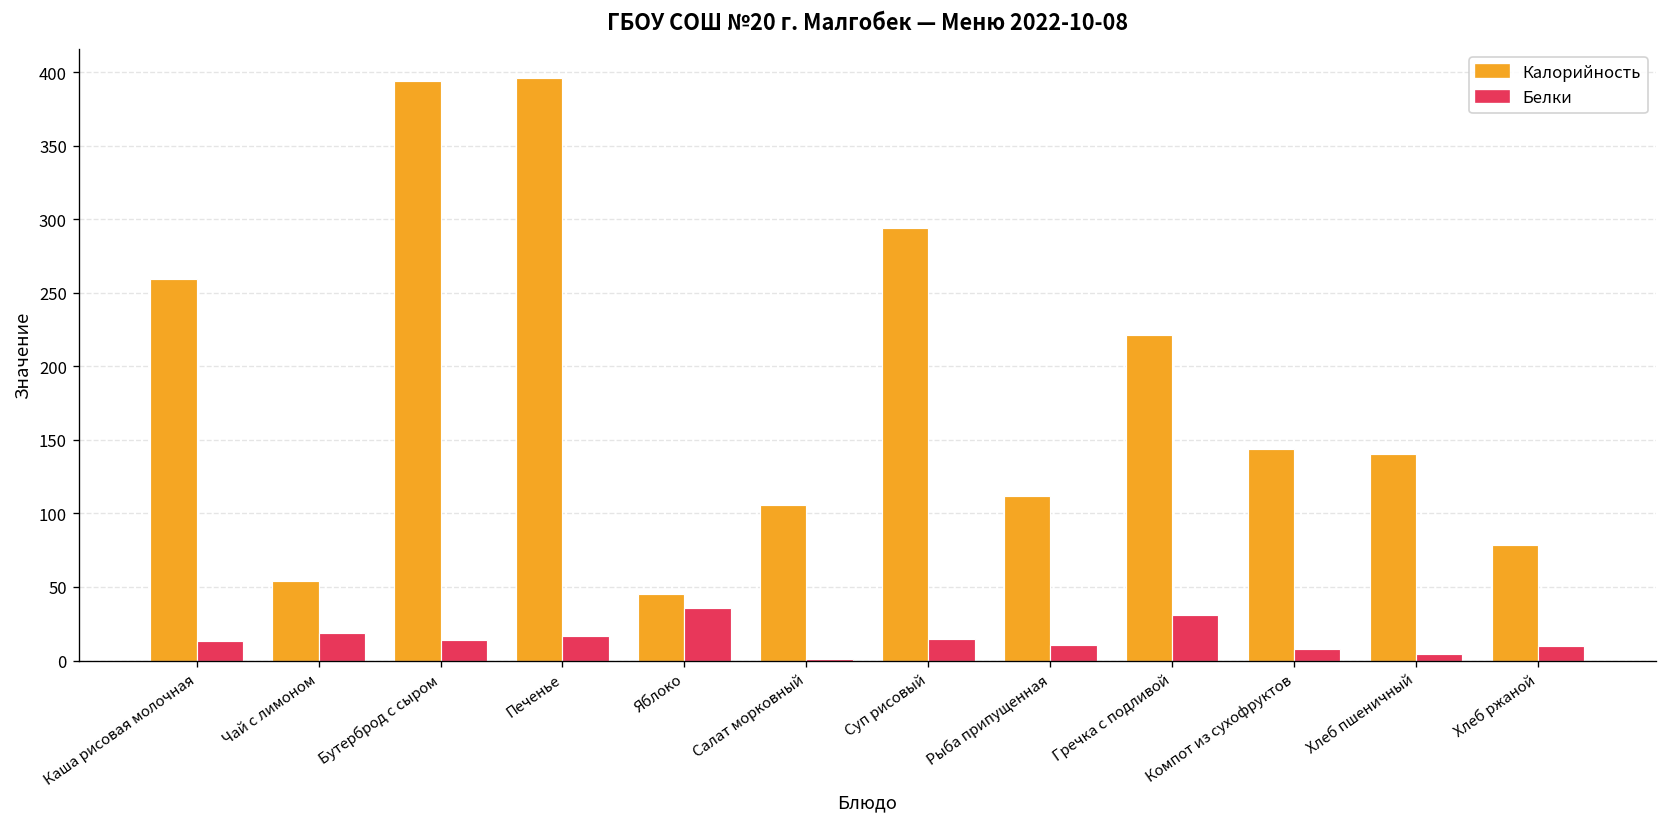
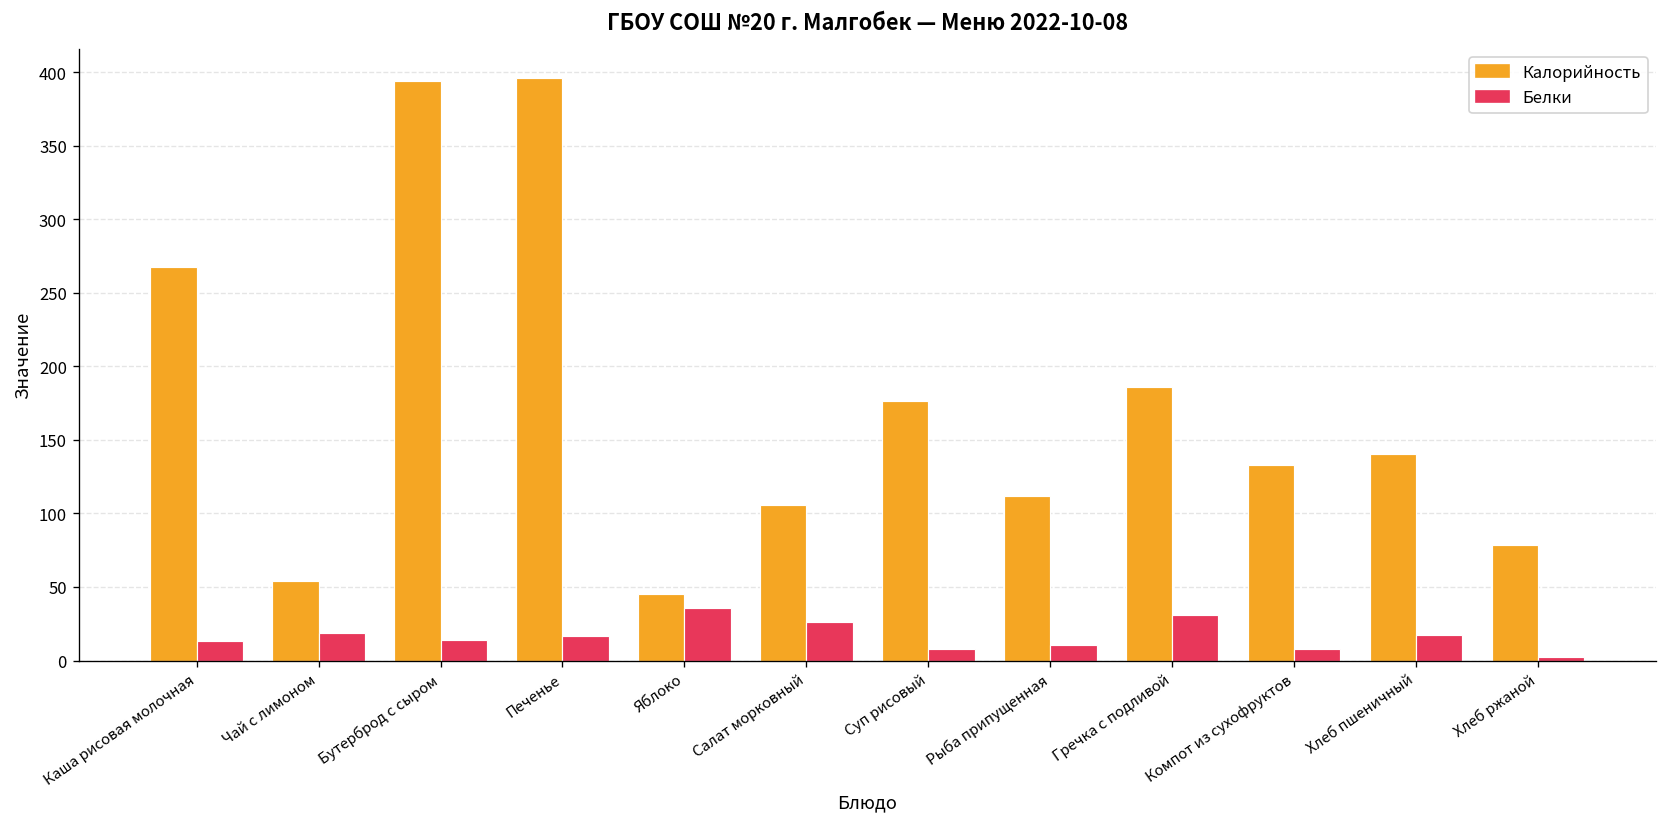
Калорийность, Каша рисовая молочная: 259 -> 267
Белки, Салат морковный: 1 -> 27
Калорийность, Суп рисовый: 294 -> 176
Белки, Суп рисовый: 14 -> 8
Калорийность, Гречка с подливой: 221 -> 186
Калорийность, Компот из сухофруктов: 144 -> 133
Белки, Хлеб пшеничный: 5 -> 18
Белки, Хлеб ржаной: 10 -> 3
